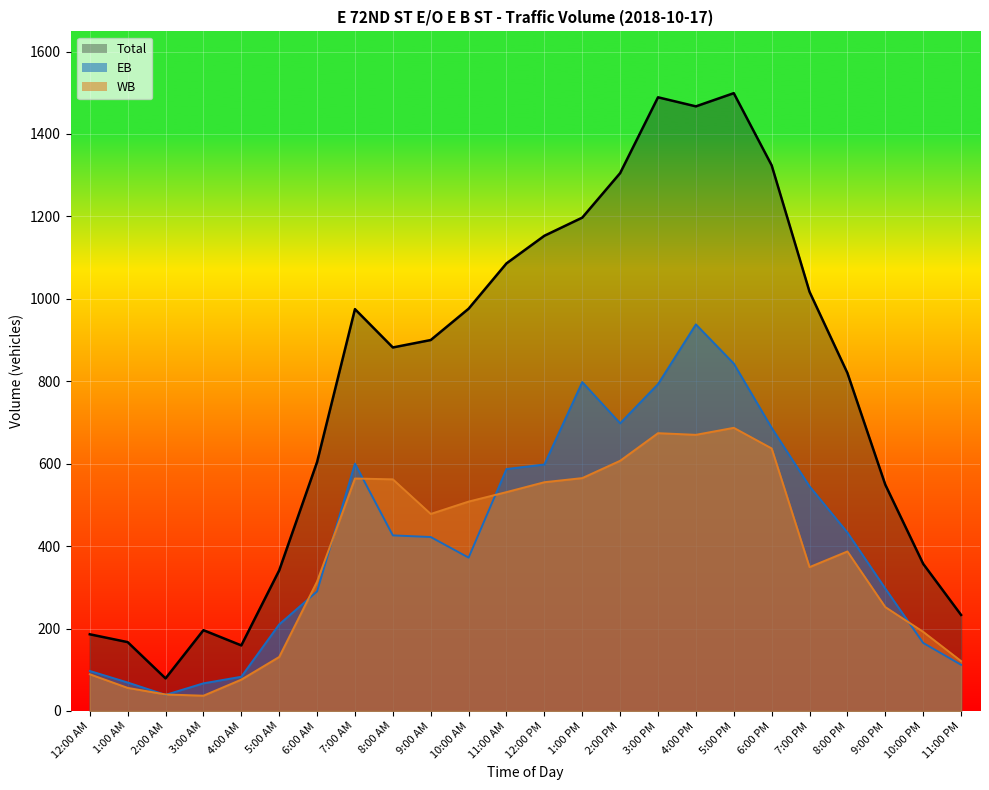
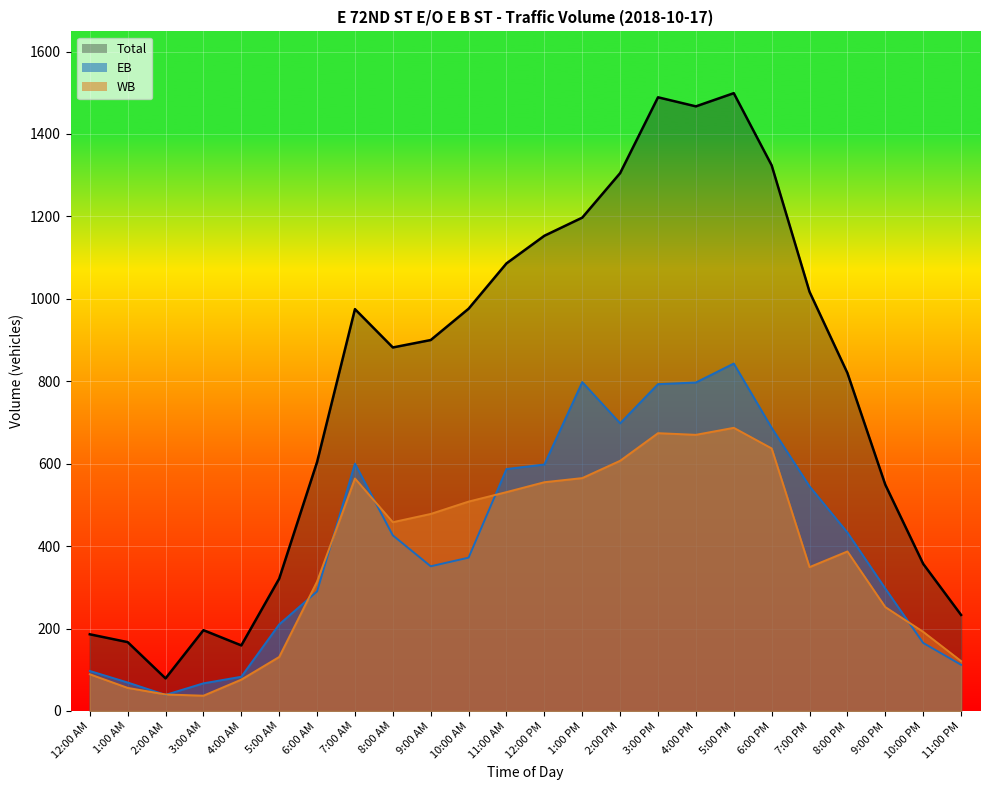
Total, 5:00 AM: 340 -> 320
WB, 8:00 AM: 560 -> 460
EB, 9:00 AM: 420 -> 350
EB, 4:00 PM: 940 -> 800
